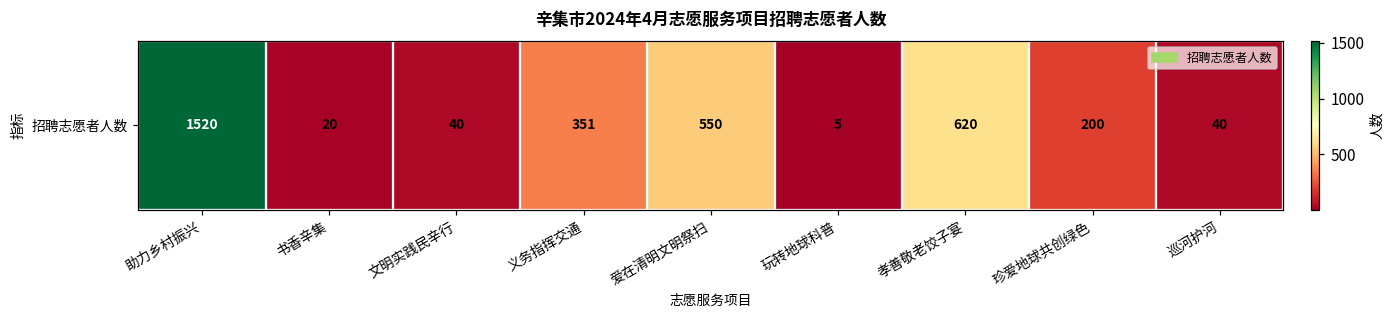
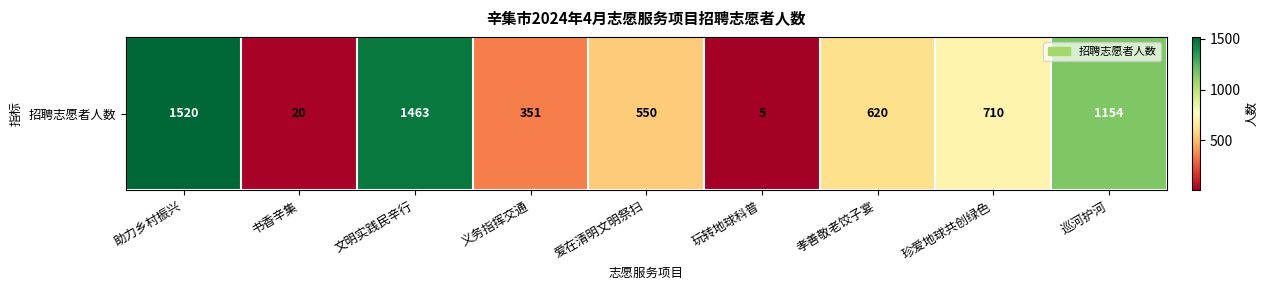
招聘志愿者人数, 文明实践民辛行: 40 -> 1463
招聘志愿者人数, 珍爱地球共创绿色: 200 -> 710
招聘志愿者人数, 巡河护河: 40 -> 1154
